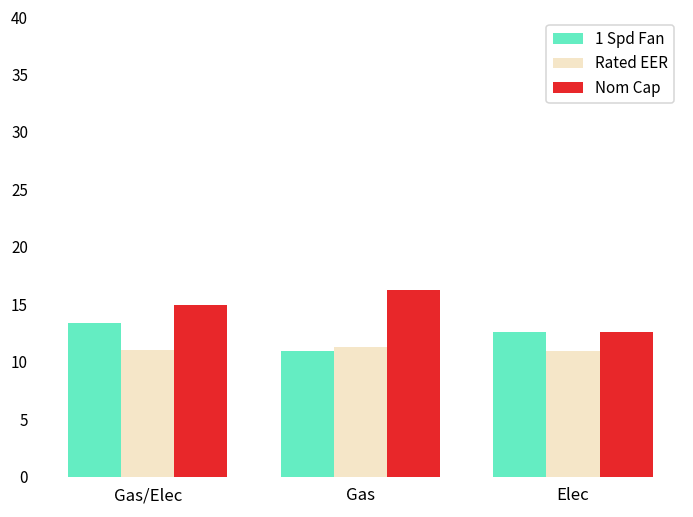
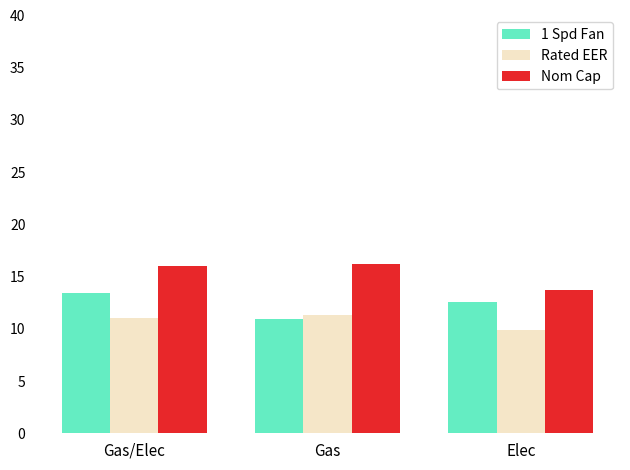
Nom Cap, Gas/Elec: 14.9 -> 16.0
Rated EER, Elec: 10.9 -> 9.9
Nom Cap, Elec: 12.6 -> 13.8
